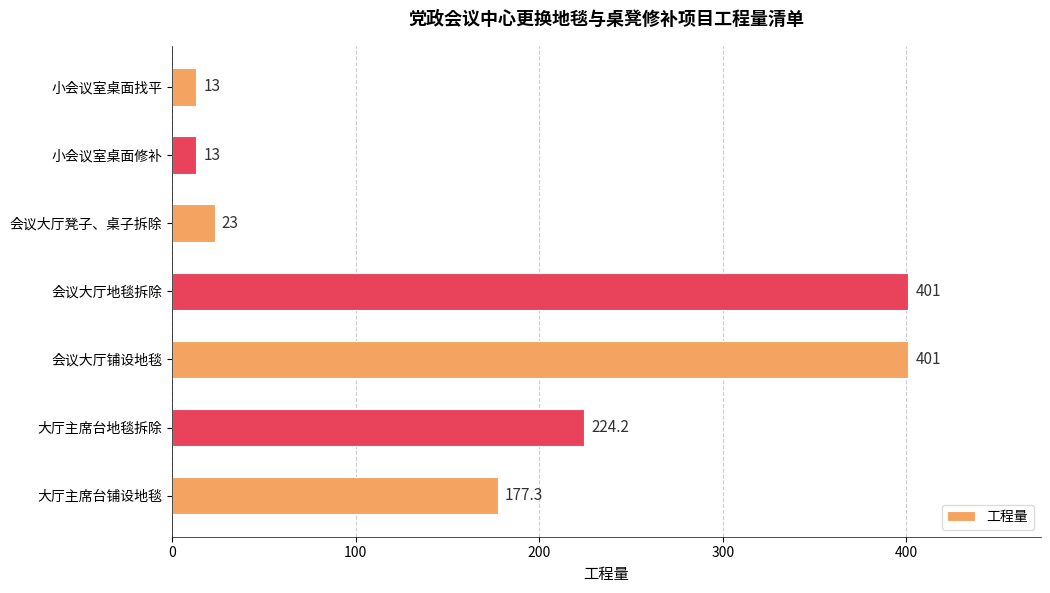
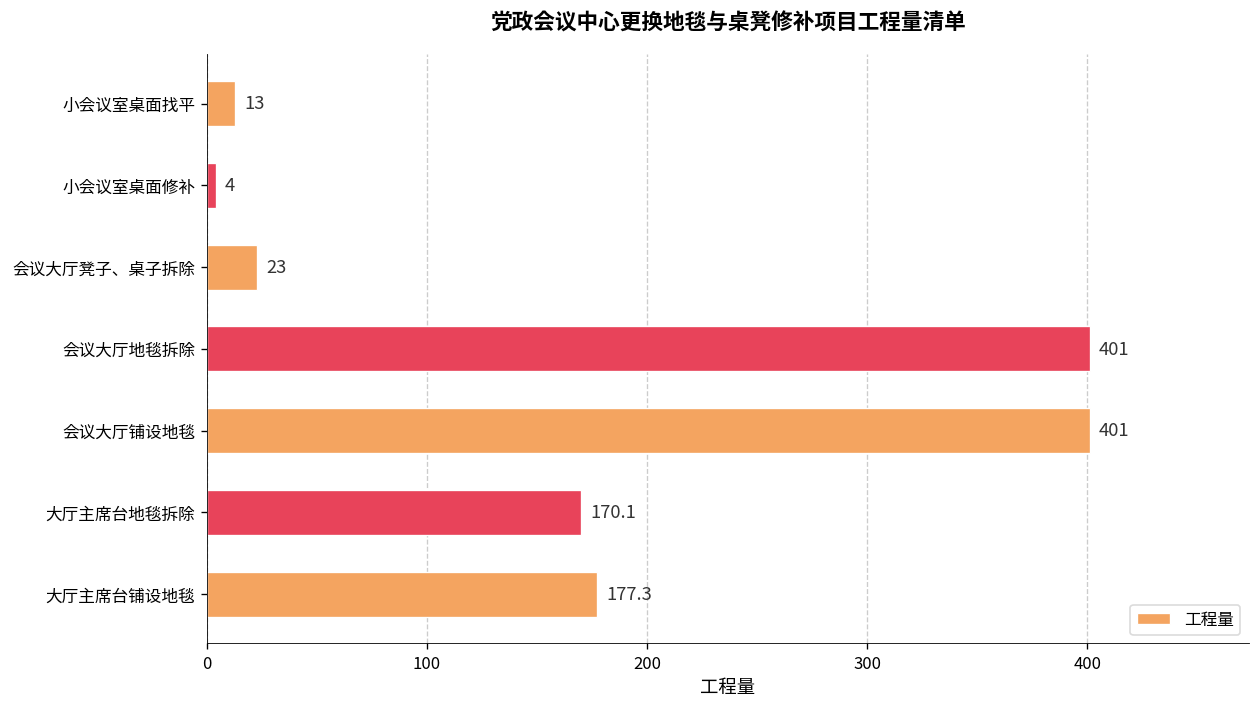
小会议室桌面修补: 13 -> 4
大厅主席台地毯拆除: 224.2 -> 170.1
